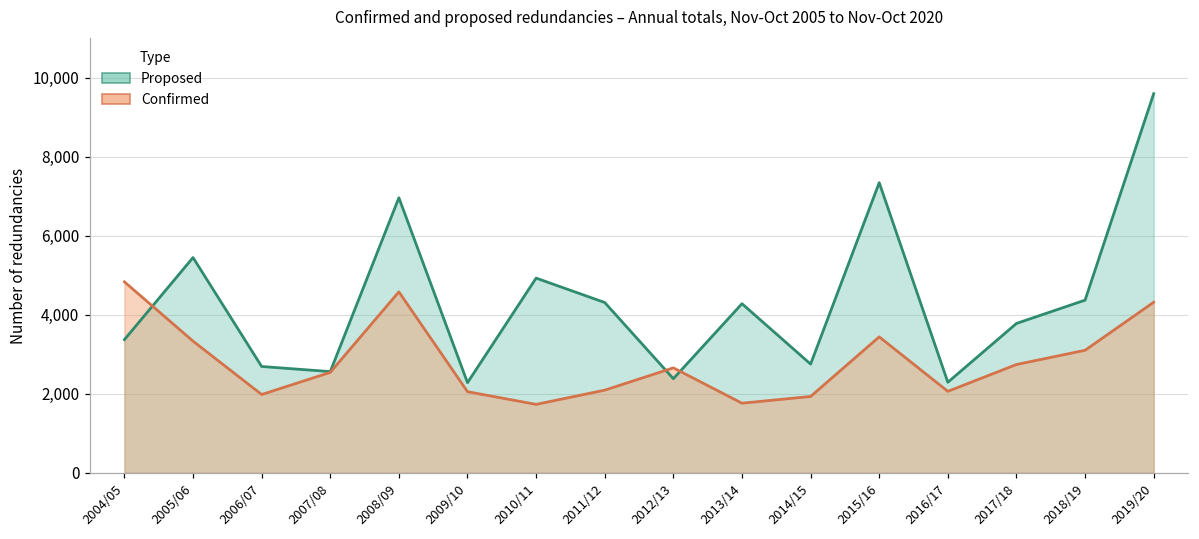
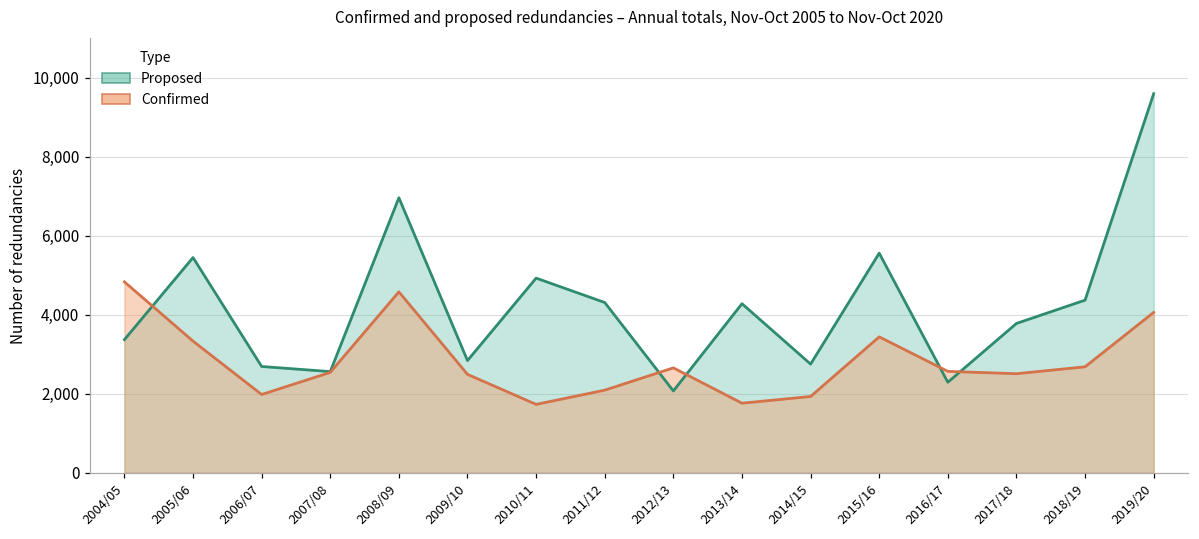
Proposed, 2009/10: 2,300 -> 2,800
Confirmed, 2009/10: 2,100 -> 2,500
Proposed, 2012/13: 2,400 -> 2,100
Proposed, 2015/16: 7,300 -> 5,600
Confirmed, 2016/17: 2,100 -> 2,600
Confirmed, 2017/18: 2,700 -> 2,500
Confirmed, 2018/19: 3,100 -> 2,700
Confirmed, 2019/20: 4,300 -> 4,100
